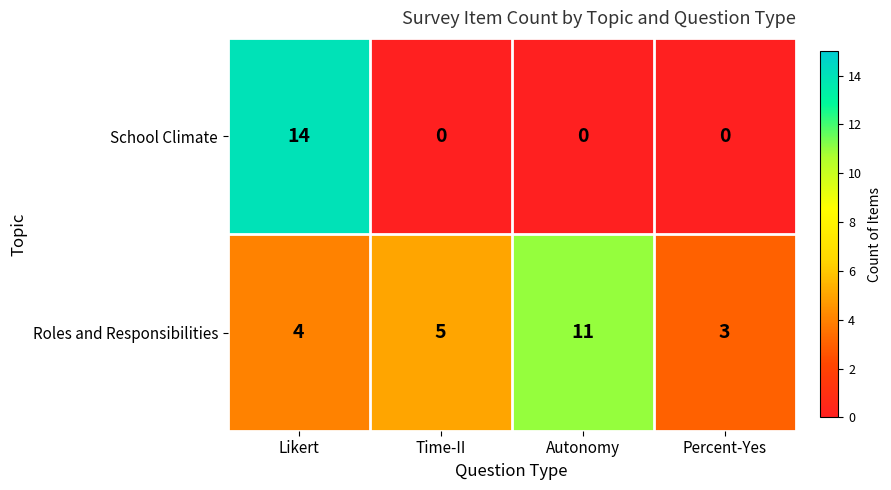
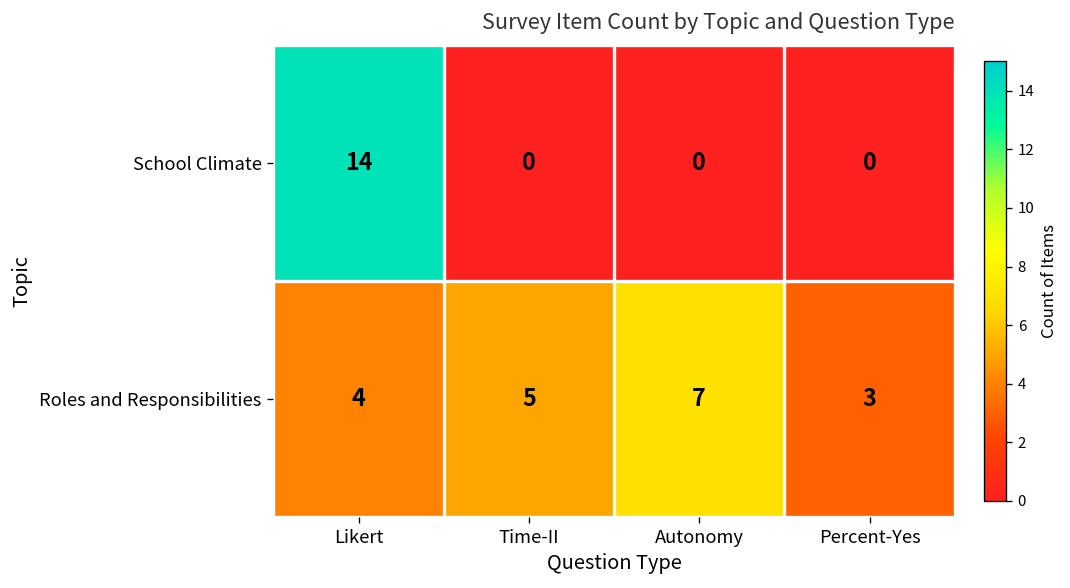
Roles and Responsibilities, Autonomy: 11 -> 7
